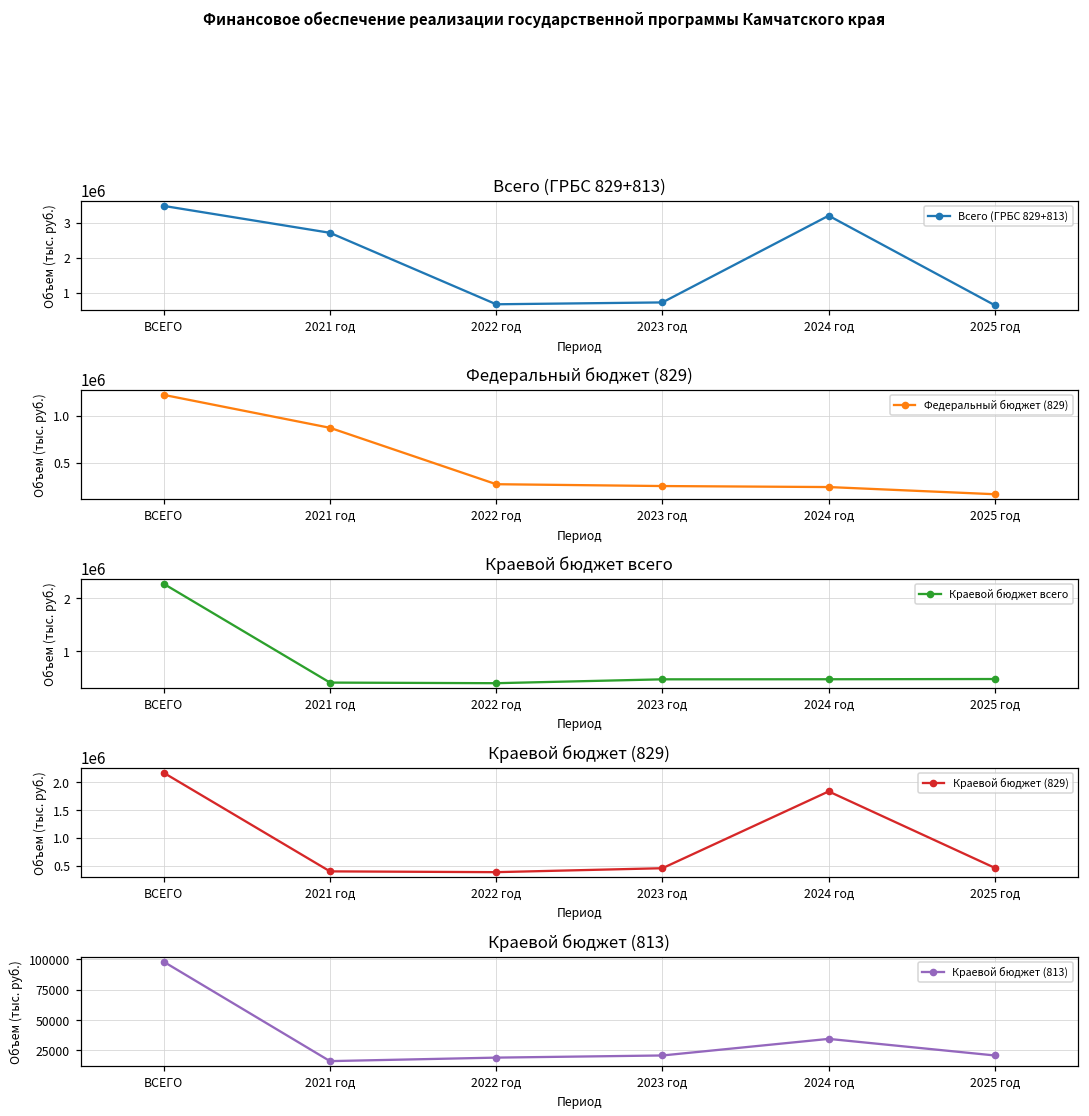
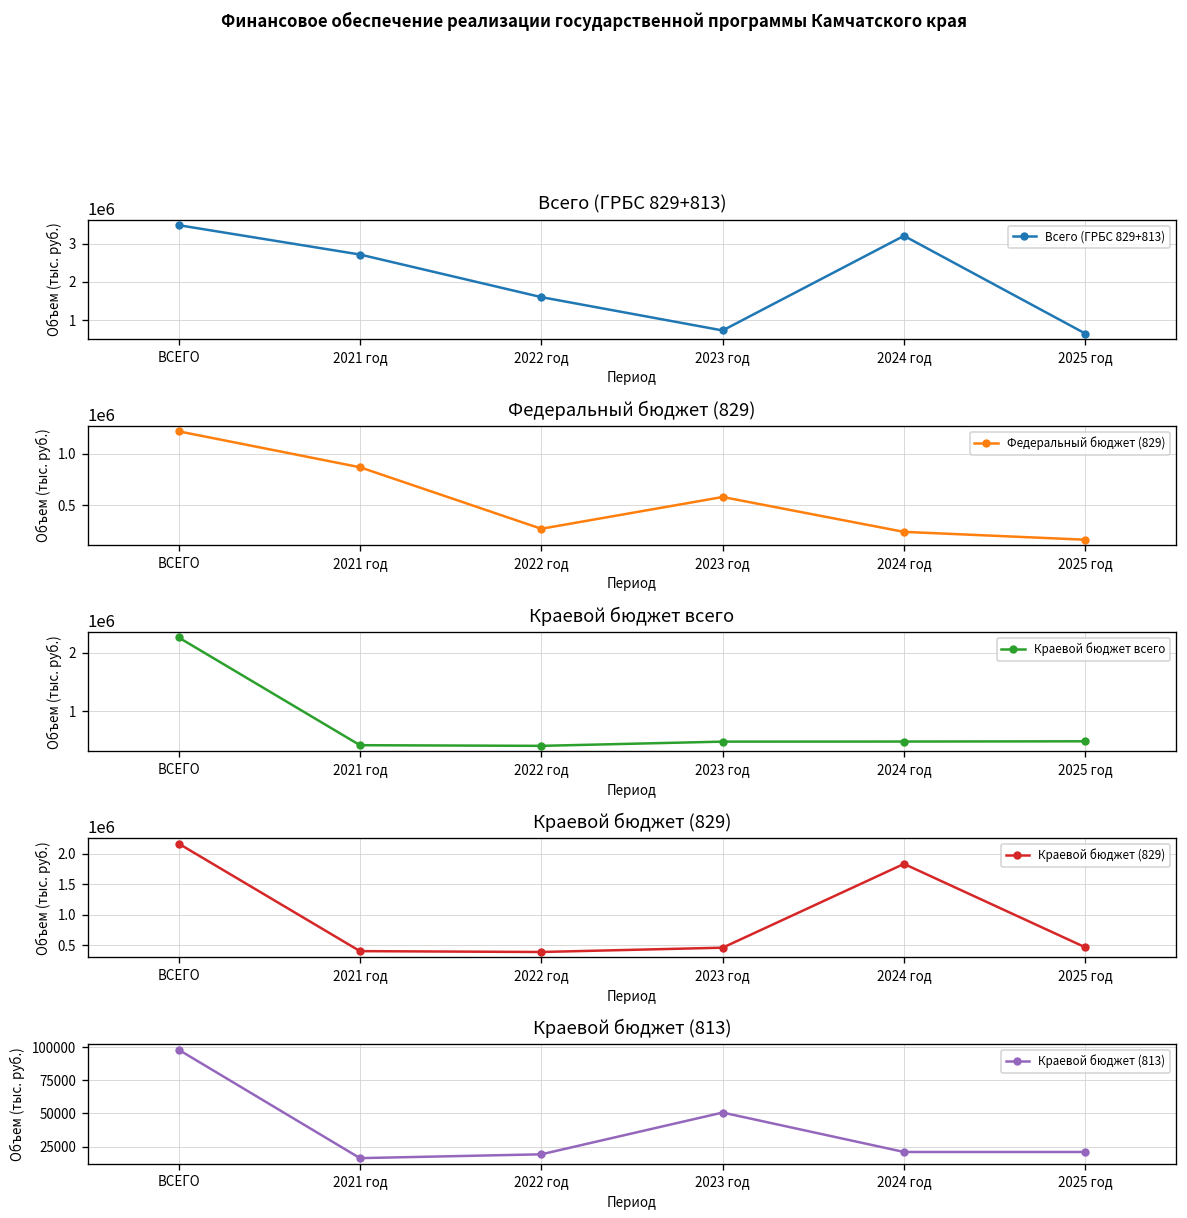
Всего (ГРБС 829+813), 2022 год: 700000 -> 1600000
Федеральный бюджет (829), 2023 год: 300000 -> 600000
Краевой бюджет (813), 2023 год: 21000 -> 51000
Краевой бюджет (813), 2024 год: 35000 -> 21000
